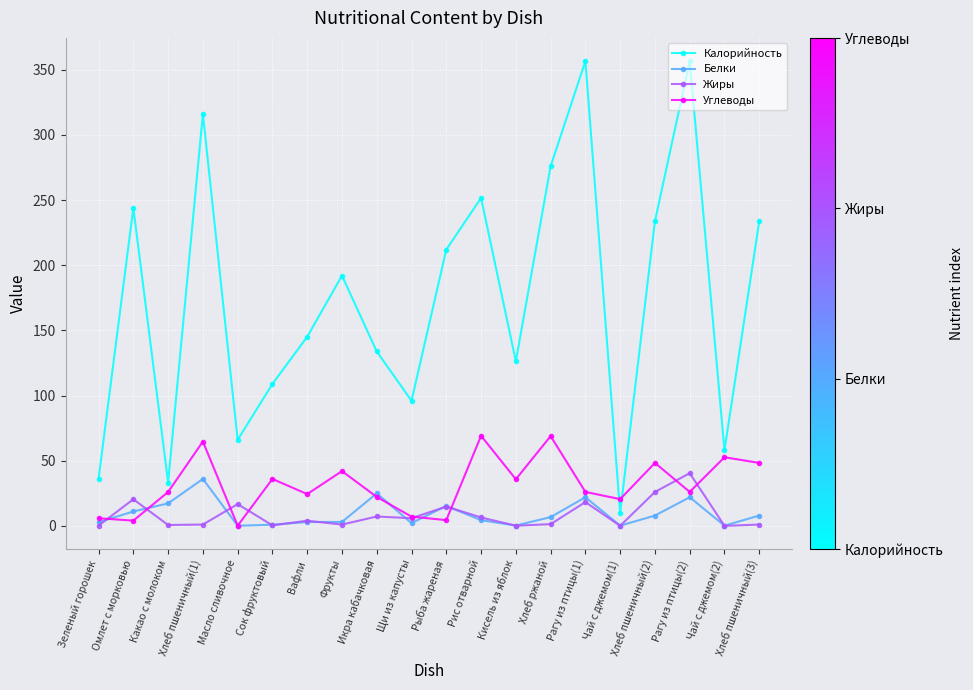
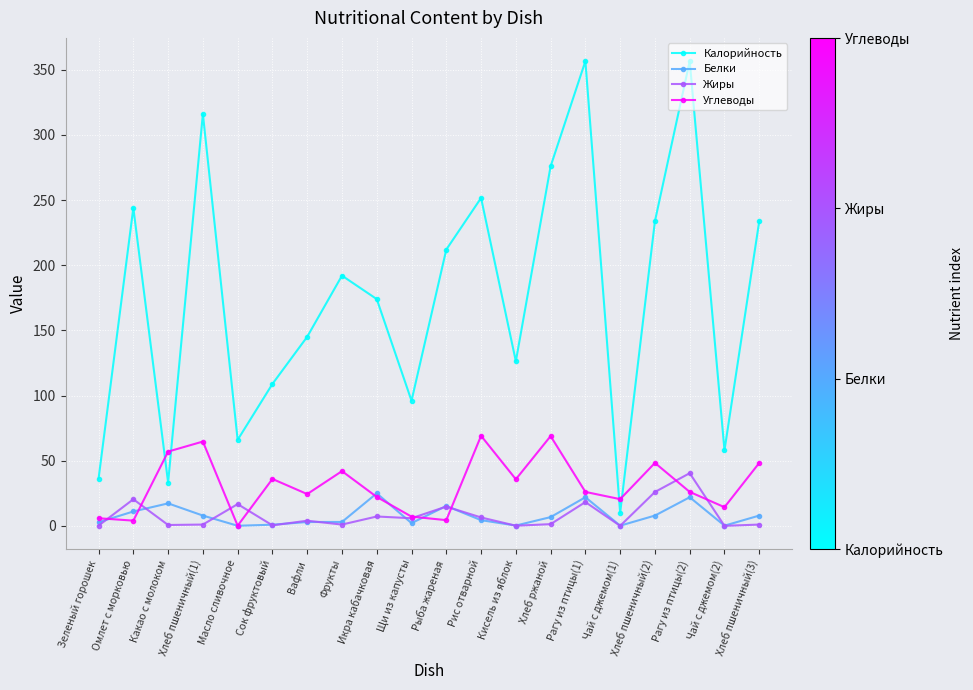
Углеводы, Какао с молоком: 26 -> 57
Белки, Хлеб пшеничный(1): 36 -> 8
Калорийность, Икра кабачковая: 134 -> 174
Углеводы, Чай с джемом(2): 53 -> 14
